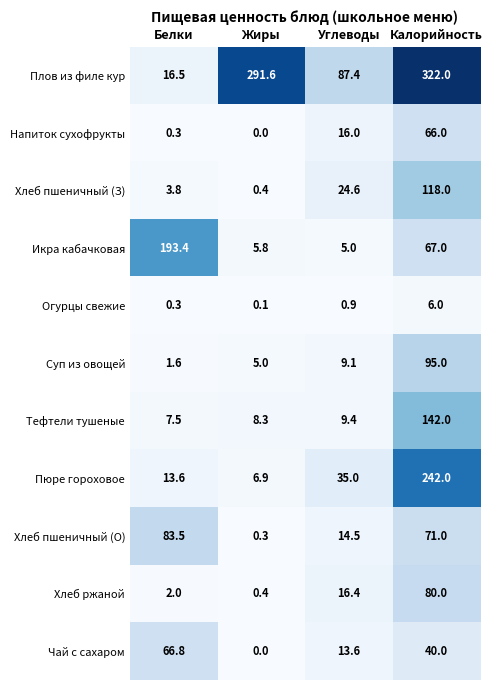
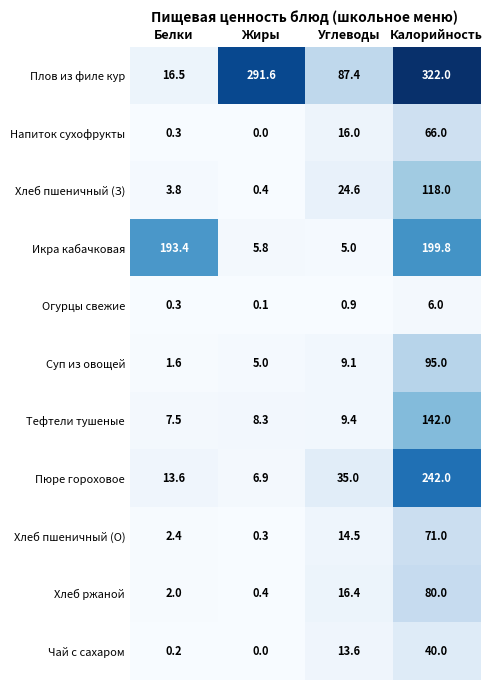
Икра кабачковая, Калорийность: 67.0 -> 199.8
Хлеб пшеничный (О), Белки: 83.5 -> 2.4
Чай с сахаром, Белки: 66.8 -> 0.2
